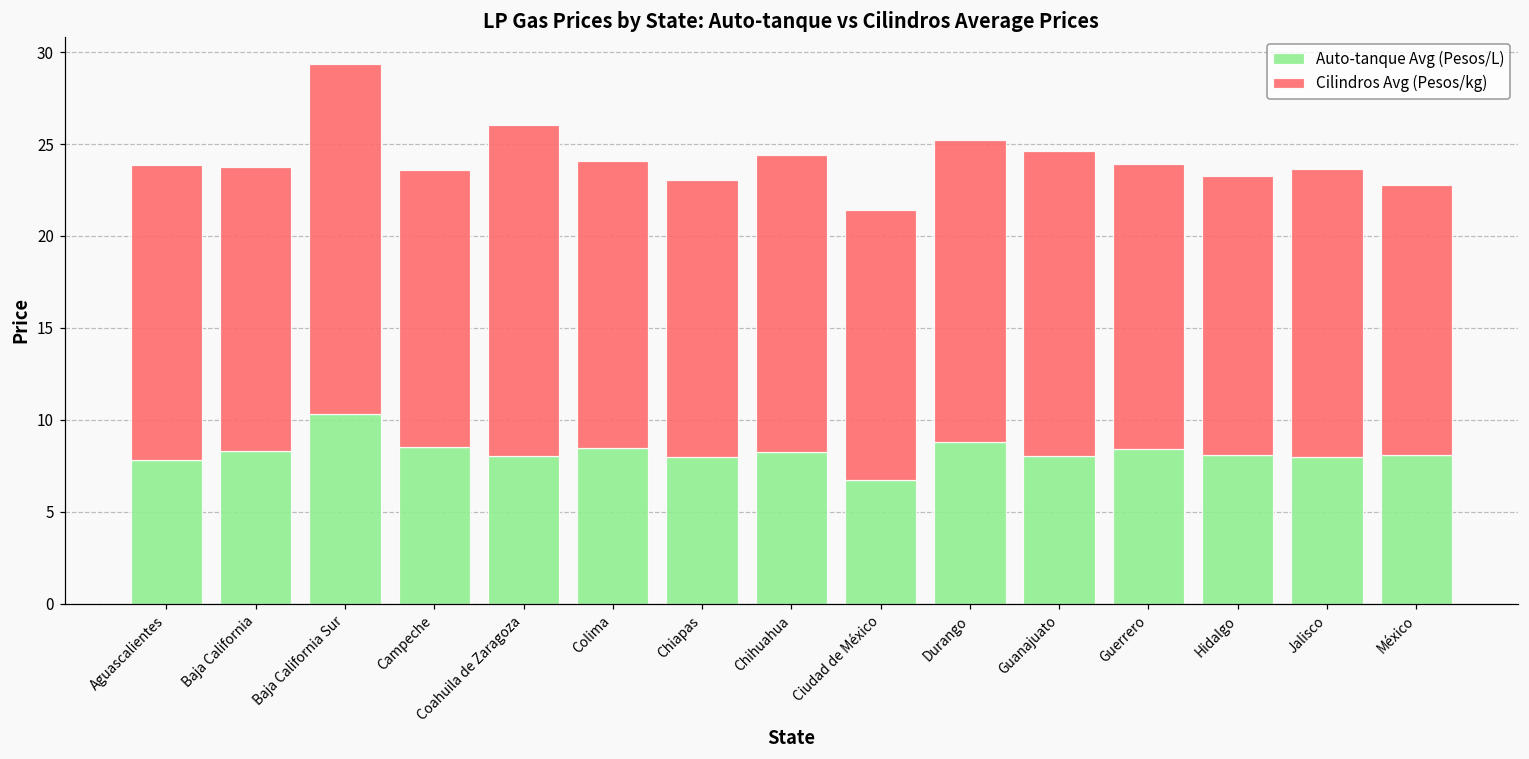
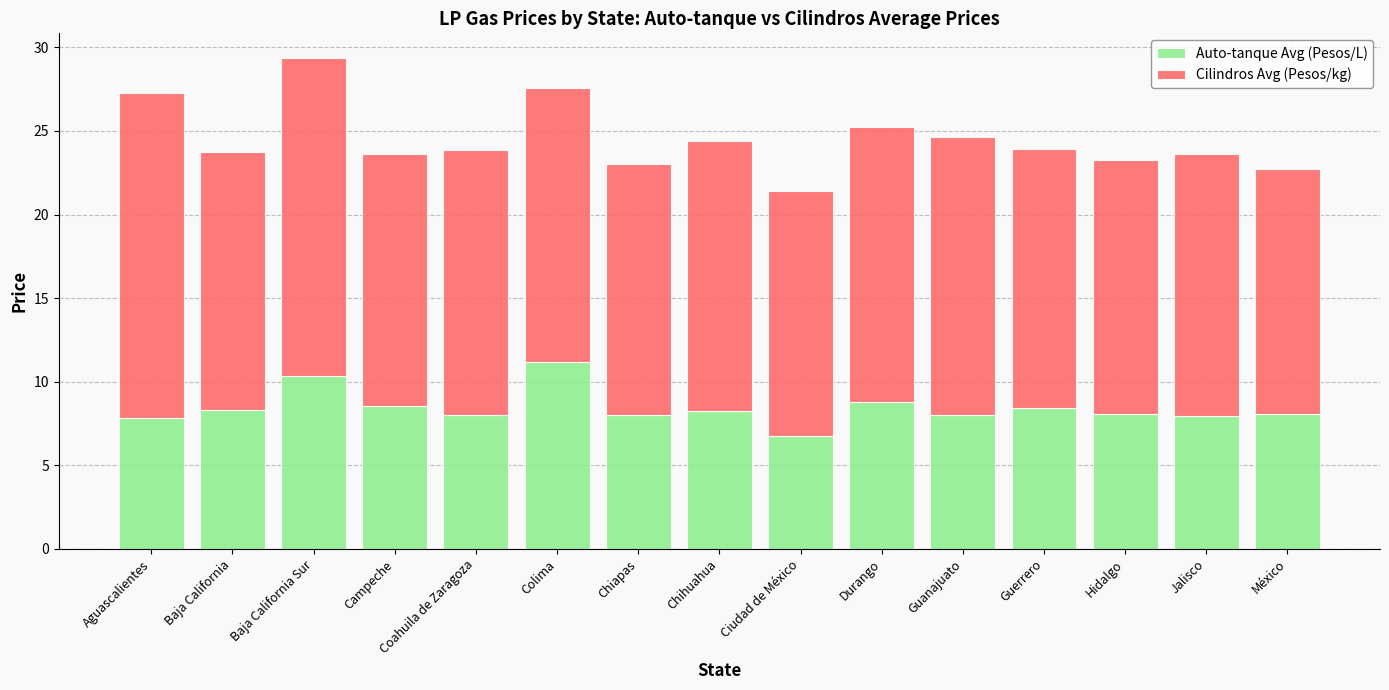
Cilindros Avg (Pesos/kg), Aguascalientes: 16.0 -> 19.4
Cilindros Avg (Pesos/kg), Coahuila de Zaragoza: 18.0 -> 15.8
Auto-tanque Avg (Pesos/L), Colima: 8.5 -> 11.2
Cilindros Avg (Pesos/kg), Colima: 15.6 -> 16.4
